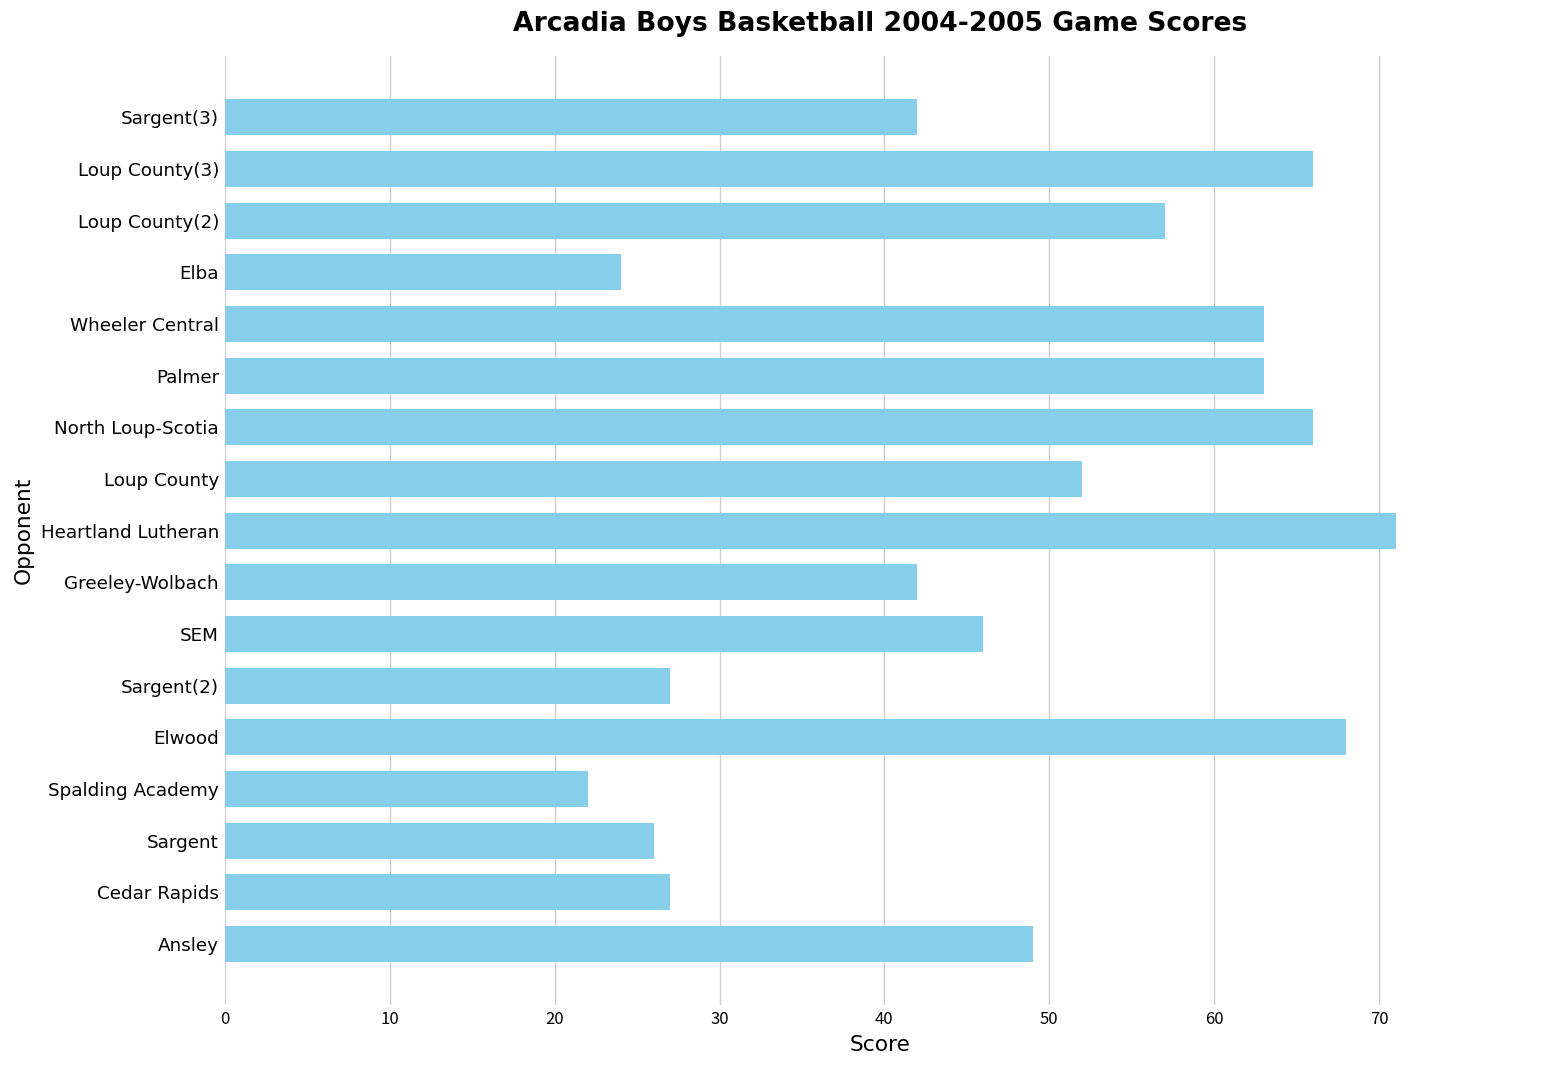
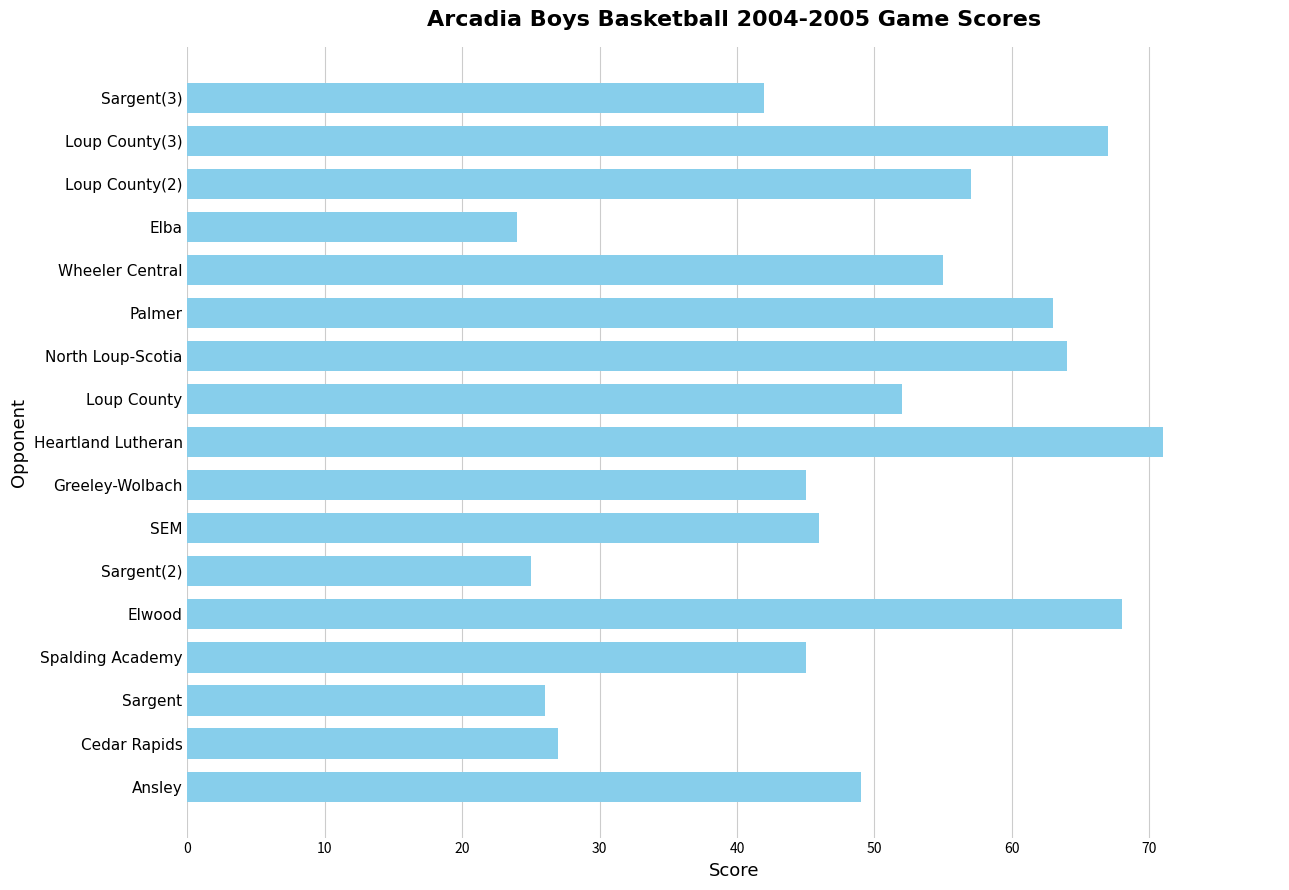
Loup County(3): 66 -> 67
Wheeler Central: 63 -> 55
North Loup-Scotia: 66 -> 64
Greeley-Wolbach: 42 -> 45
Sargent(2): 27 -> 25
Spalding Academy: 22 -> 45
